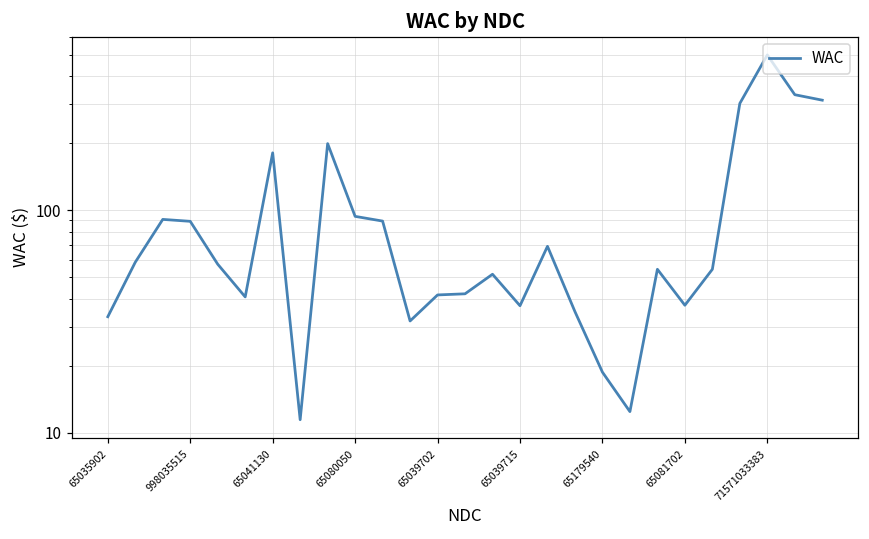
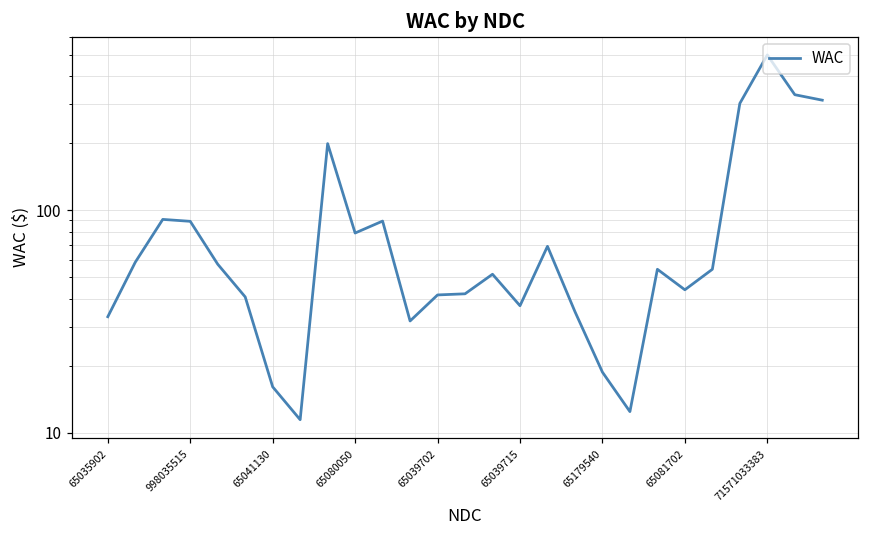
65041130: 180 -> 16
65080050: 90 -> 79
65081702: 37 -> 44
